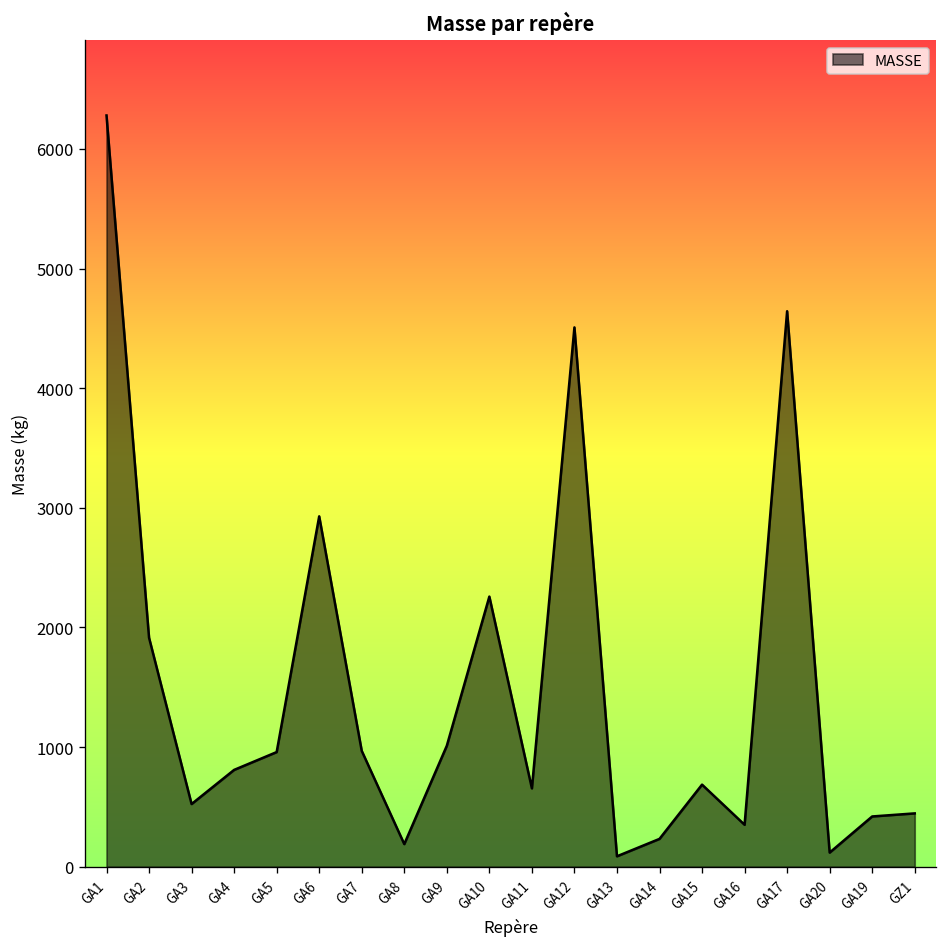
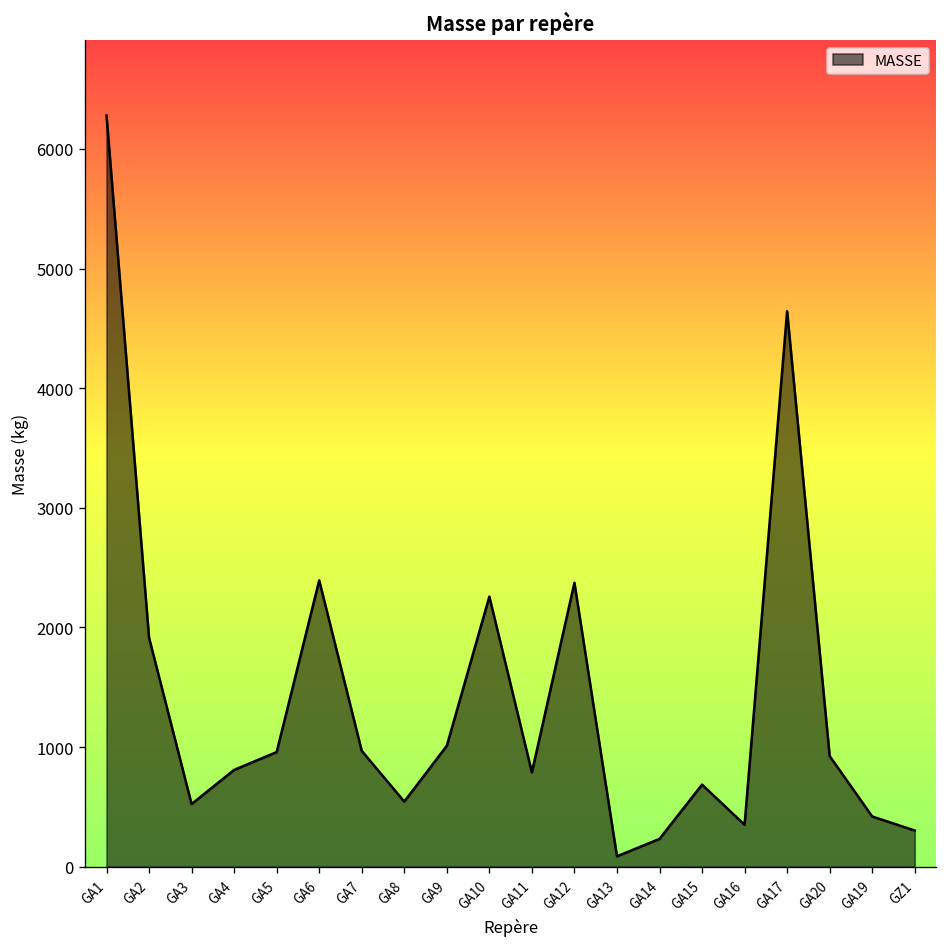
GA6: 2900 -> 2400
GA8: 200 -> 500
GA11: 700 -> 800
GA12: 4500 -> 2400
GA20: 100 -> 900
GZ1: 400 -> 300
